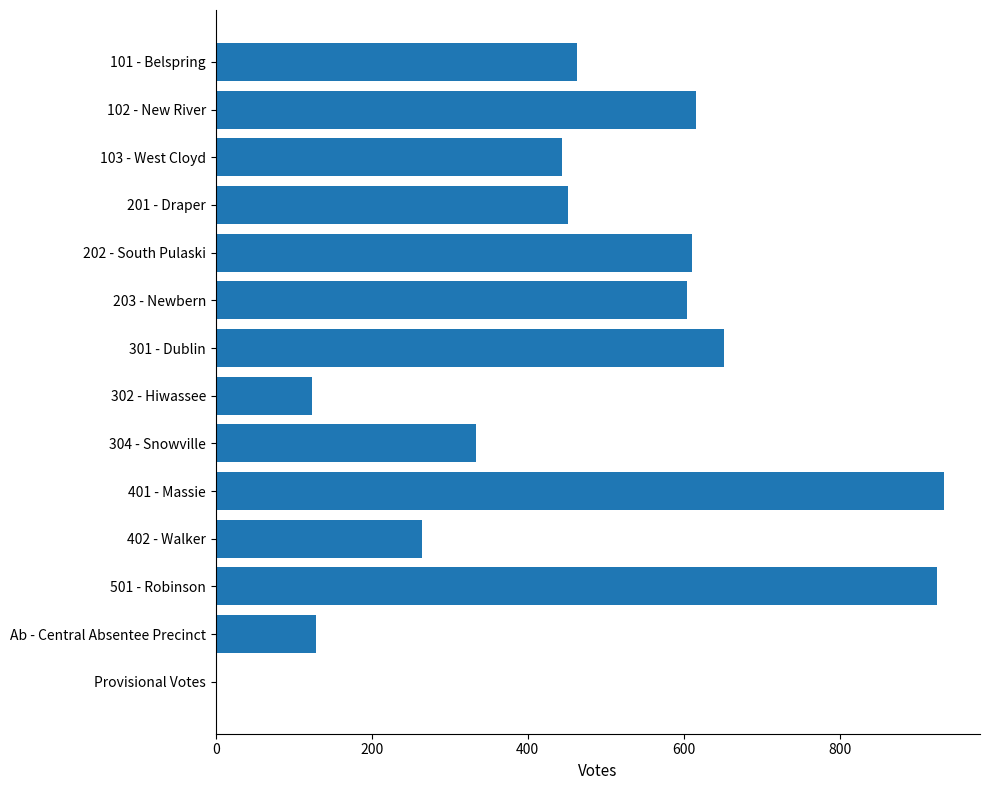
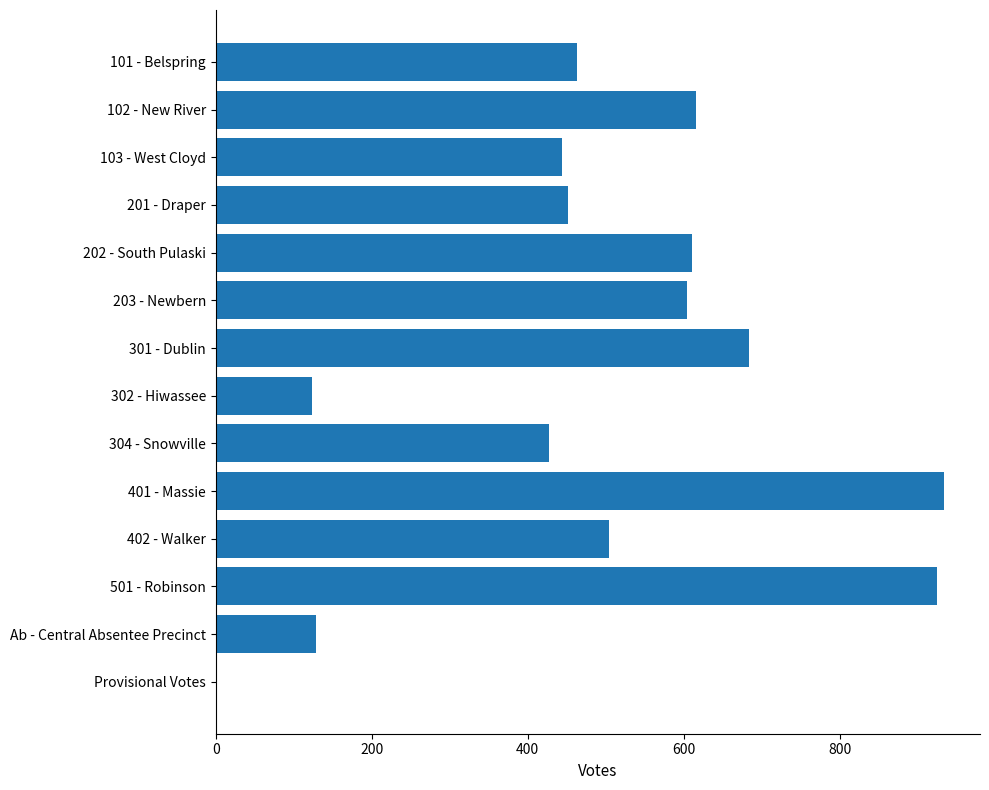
301 - Dublin: 650 -> 680
304 - Snowville: 330 -> 430
402 - Walker: 270 -> 500
